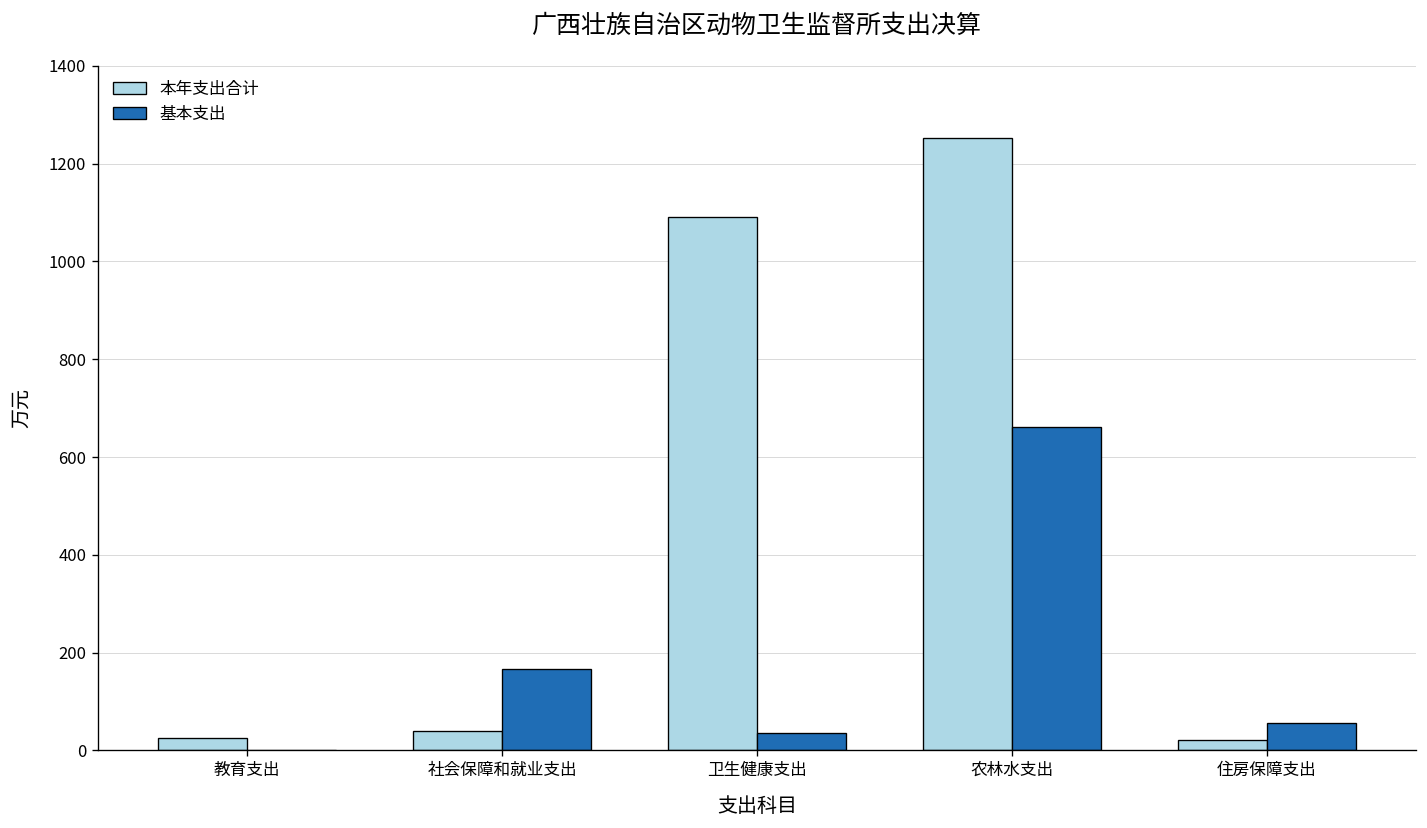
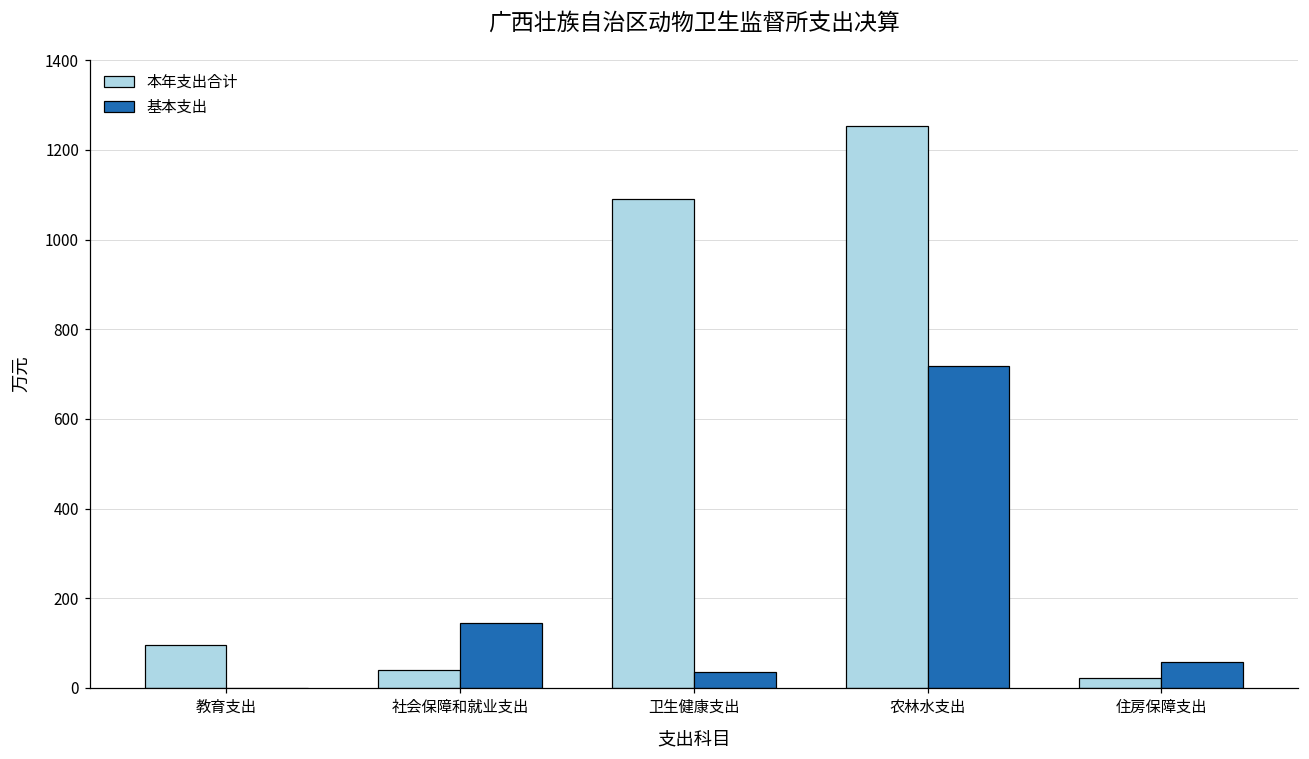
本年支出合计, 教育支出: 20 -> 100
基本支出, 社会保障和就业支出: 170 -> 140
基本支出, 农林水支出: 660 -> 720
